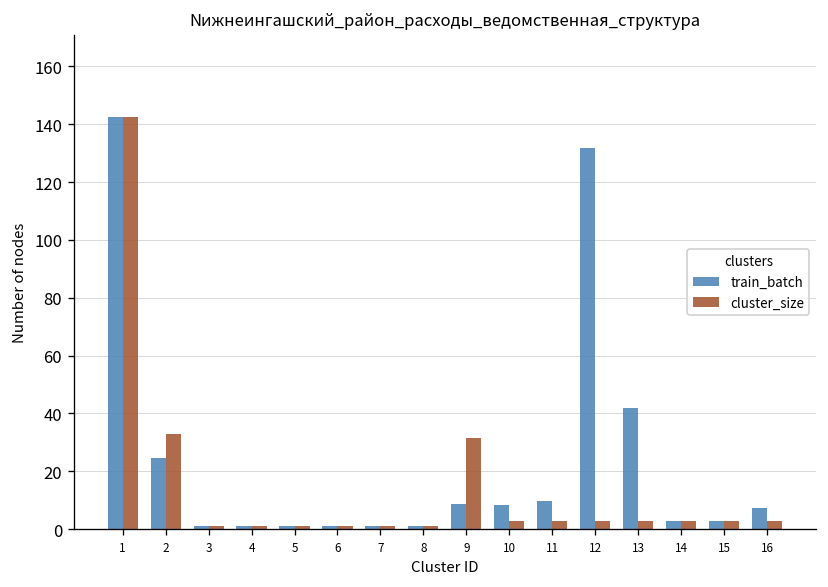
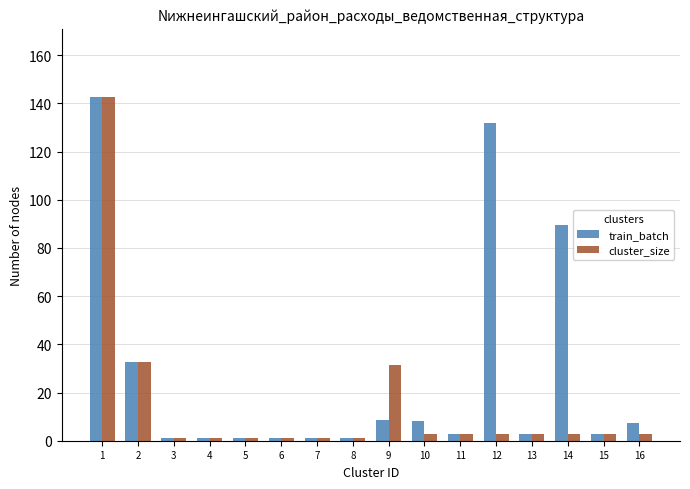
train_batch, 2: 25 -> 33
train_batch, 11: 10 -> 3
train_batch, 13: 42 -> 3
train_batch, 14: 3 -> 89
